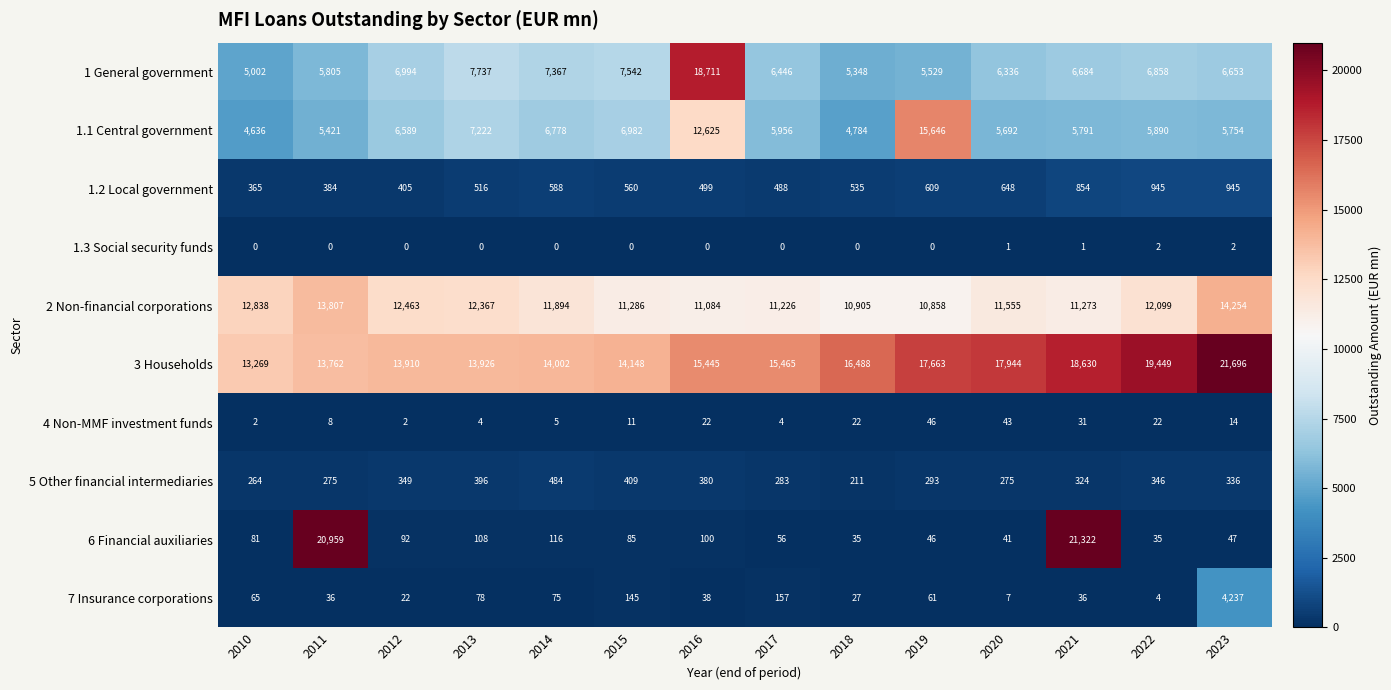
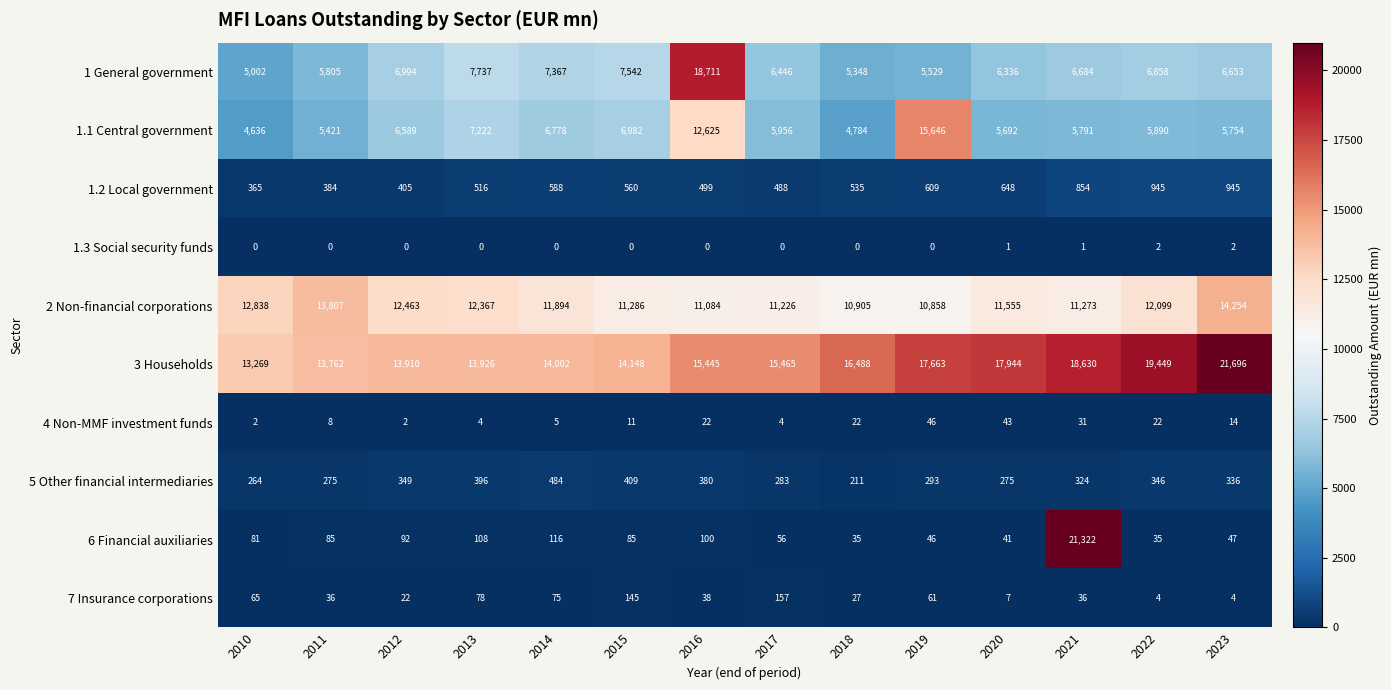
6 Financial auxiliaries, 2011: 20,959 -> 85
7 Insurance corporations, 2023: 4,237 -> 4
